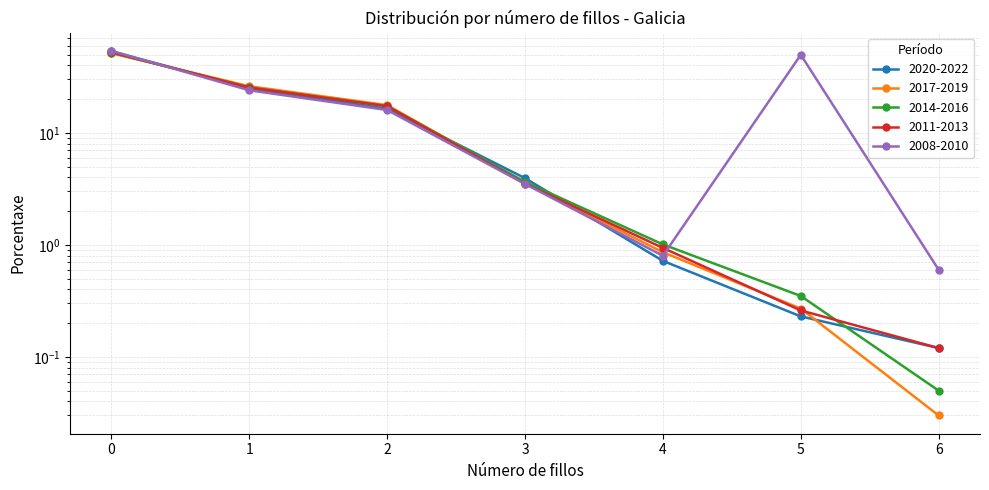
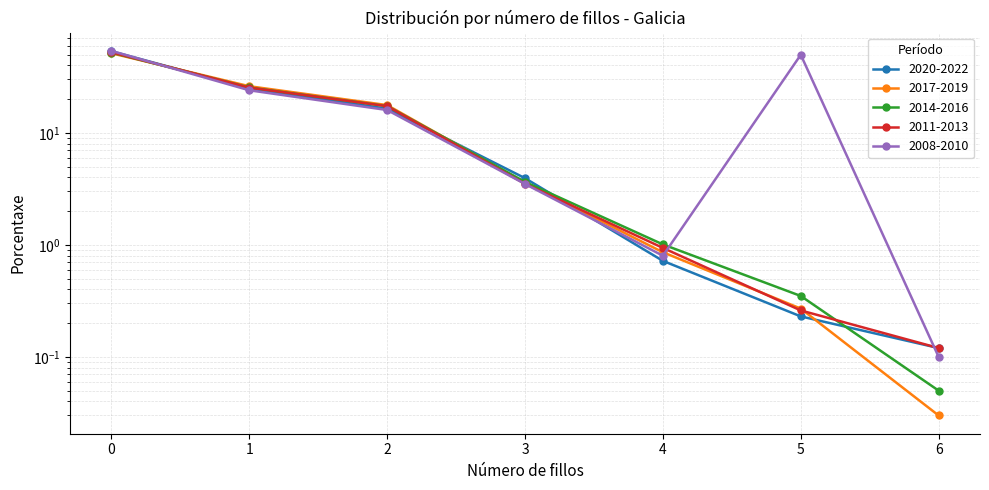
2008-2010, 6: 0.6 -> 0.1
